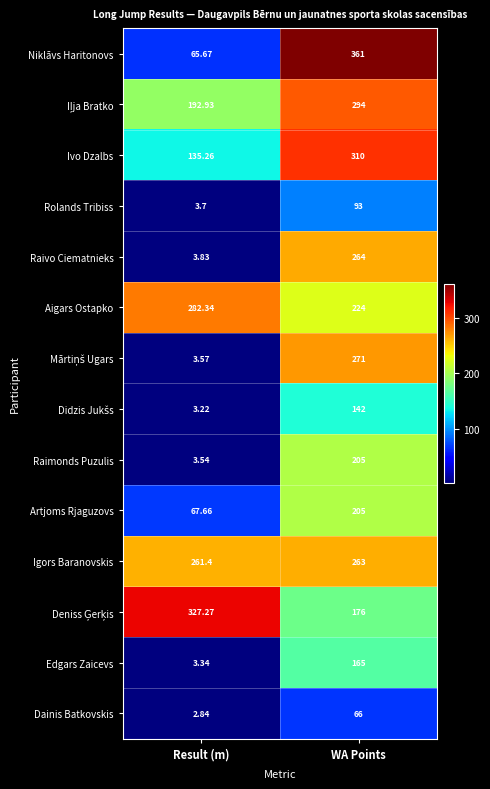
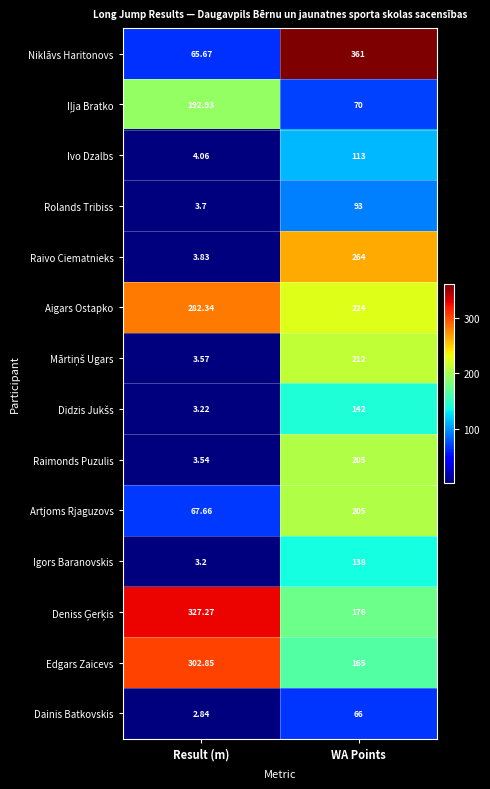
Iļja Bratko, WA Points: 294 -> 70
Ivo Dzalbs, Result (m): 135.26 -> 4.06
Ivo Dzalbs, WA Points: 310 -> 113
Mārtiņš Ugars, WA Points: 271 -> 212
Igors Baranovskis, Result (m): 261.4 -> 3.2
Igors Baranovskis, WA Points: 263 -> 138
Edgars Zaicevs, Result (m): 3.34 -> 302.85
